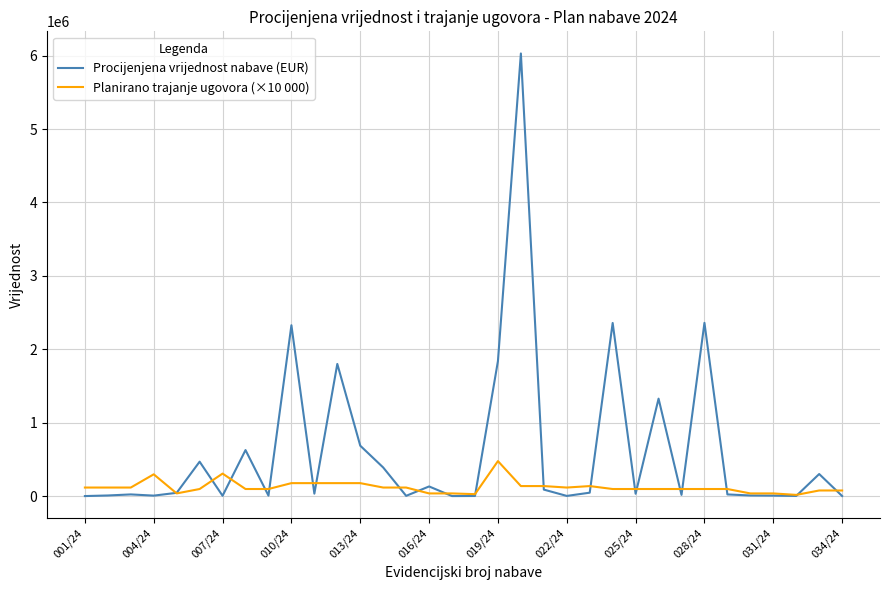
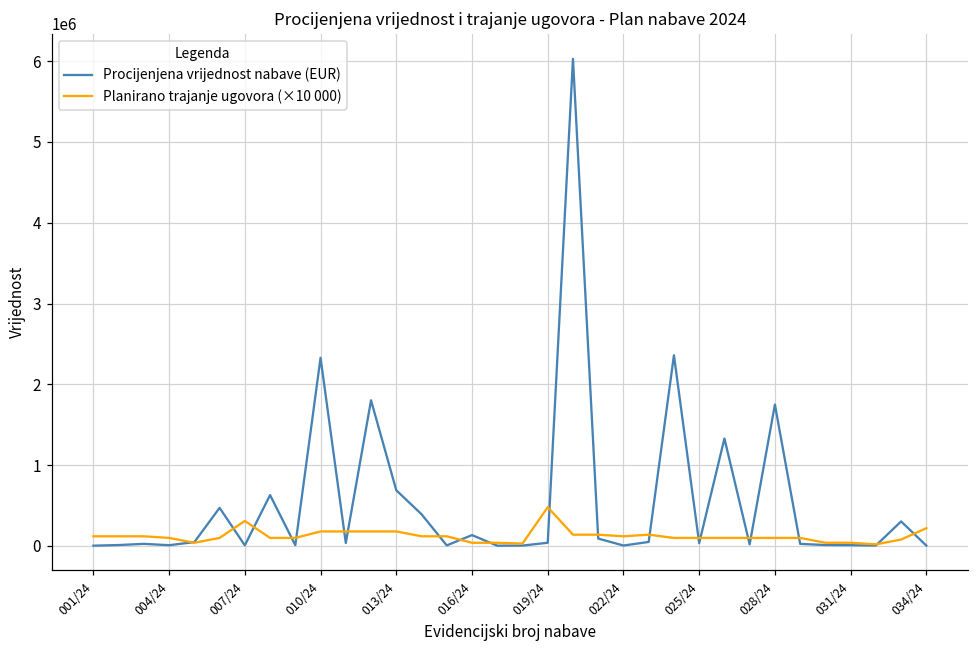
Planirano trajanje ugovora (×10 000), 004/24: 300000 -> 100000
Procijenjena vrijednost nabave (EUR), 019/24: 1800000 -> 0
Procijenjena vrijednost nabave (EUR), 028/24: 2400000 -> 1800000
Planirano trajanje ugovora (×10 000), 034/24: 100000 -> 200000
